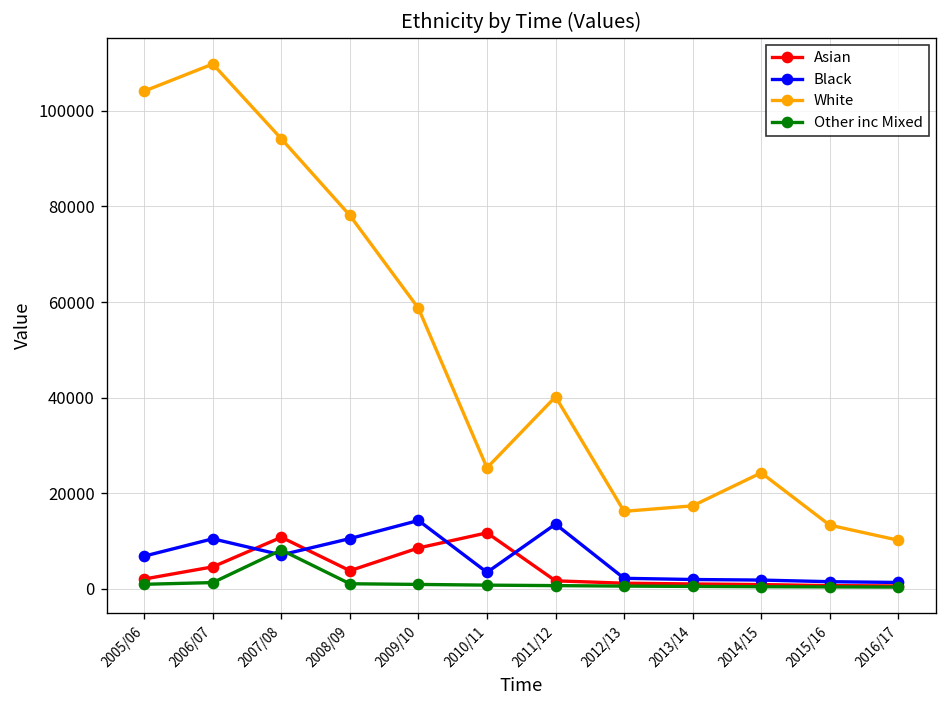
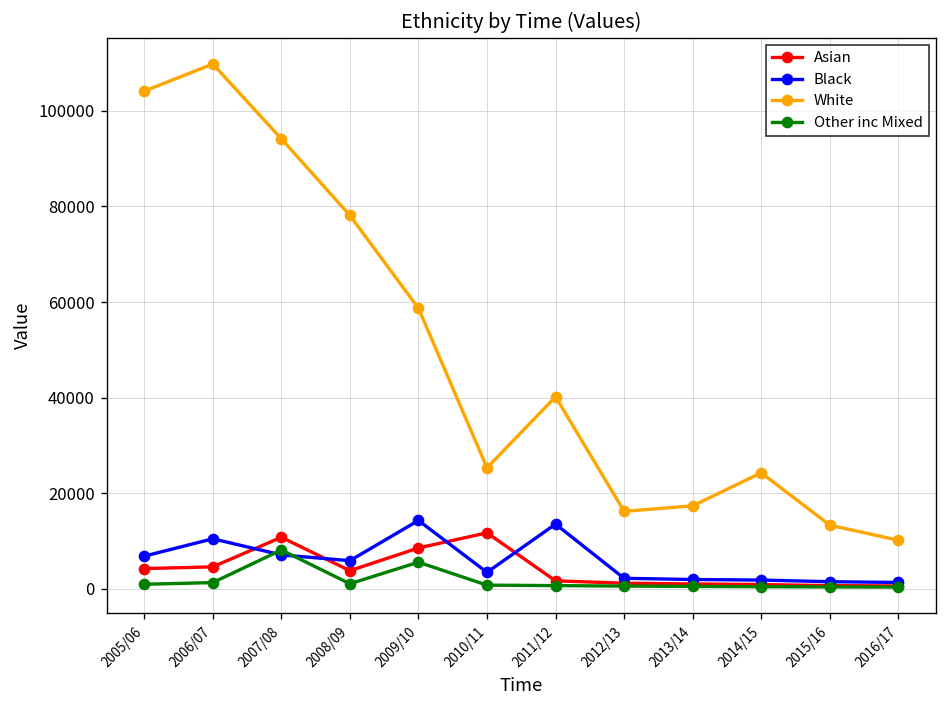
Asian, 2005/06: 2000 -> 4000
Black, 2008/09: 10000 -> 6000
Other inc Mixed, 2009/10: 1000 -> 6000
